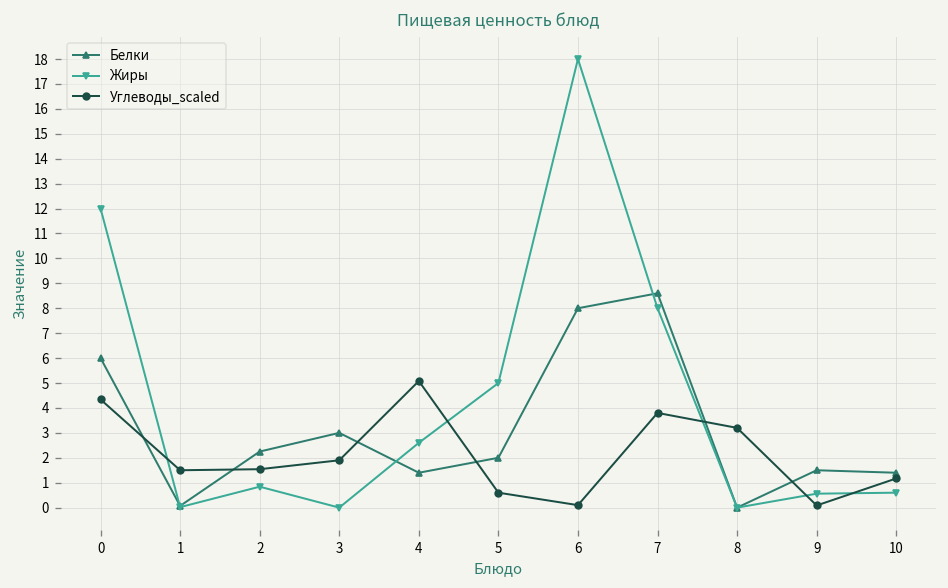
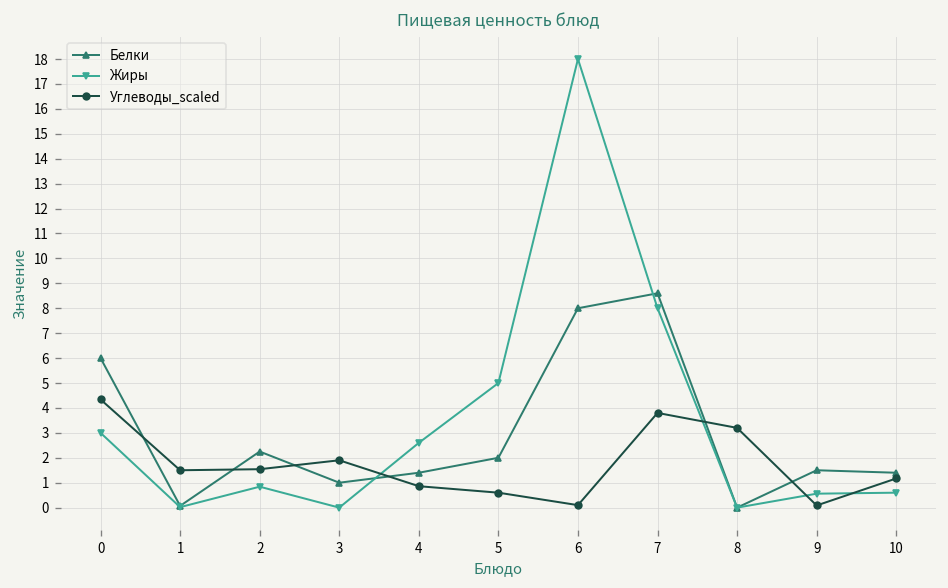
Жиры, 0: 12 -> 3
Белки, 3: 3 -> 1
Углеводы_scaled, 4: 5.1 -> 0.9
